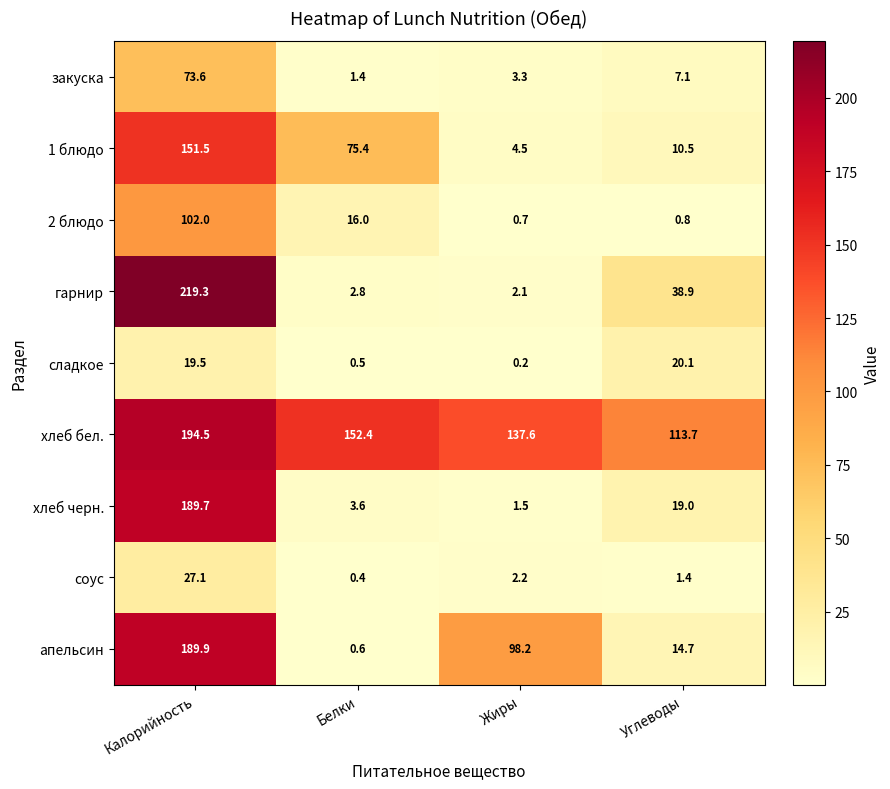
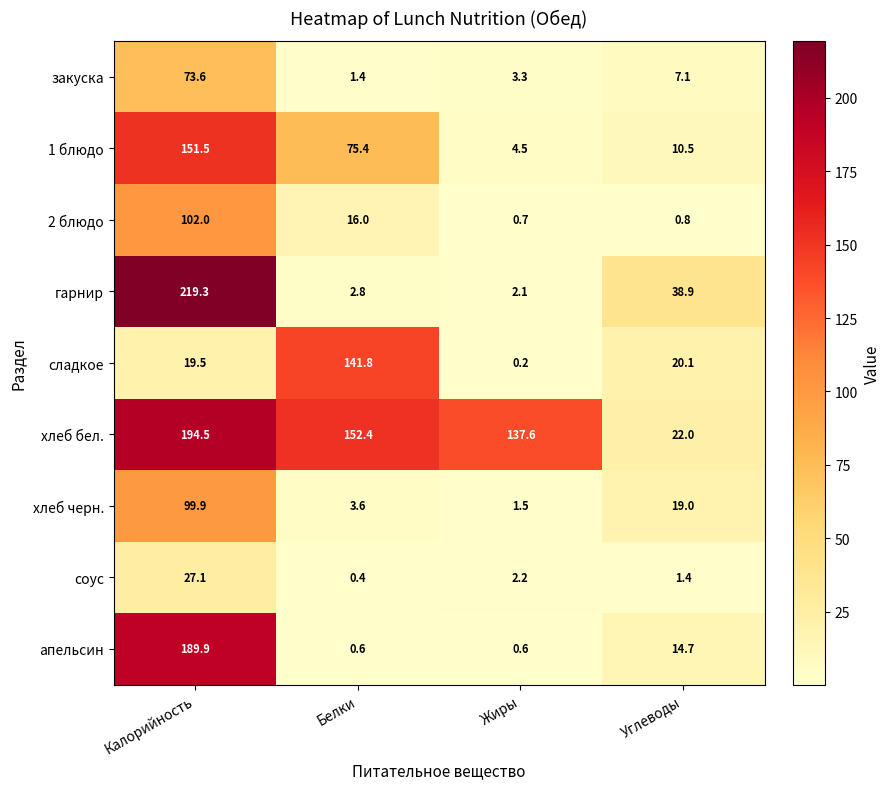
сладкое, Белки: 0.5 -> 141.8
хлеб бел., Углеводы: 113.7 -> 22.0
хлеб черн., Калорийность: 189.7 -> 99.9
апельсин, Жиры: 98.2 -> 0.6
